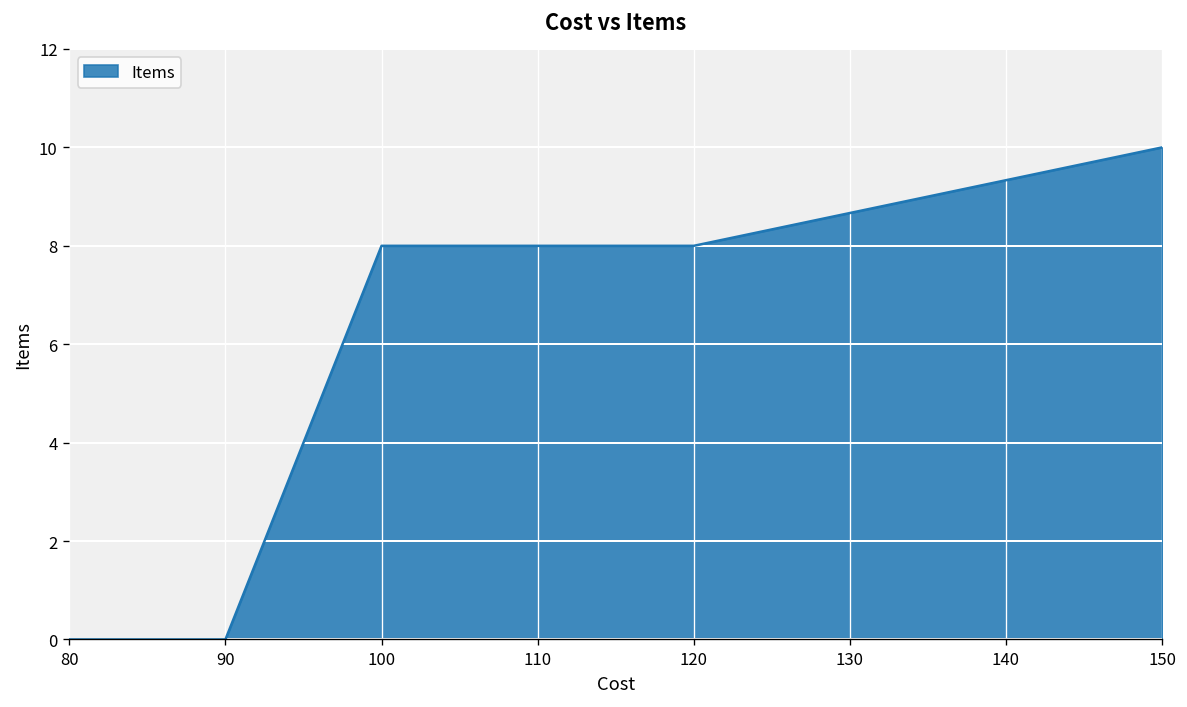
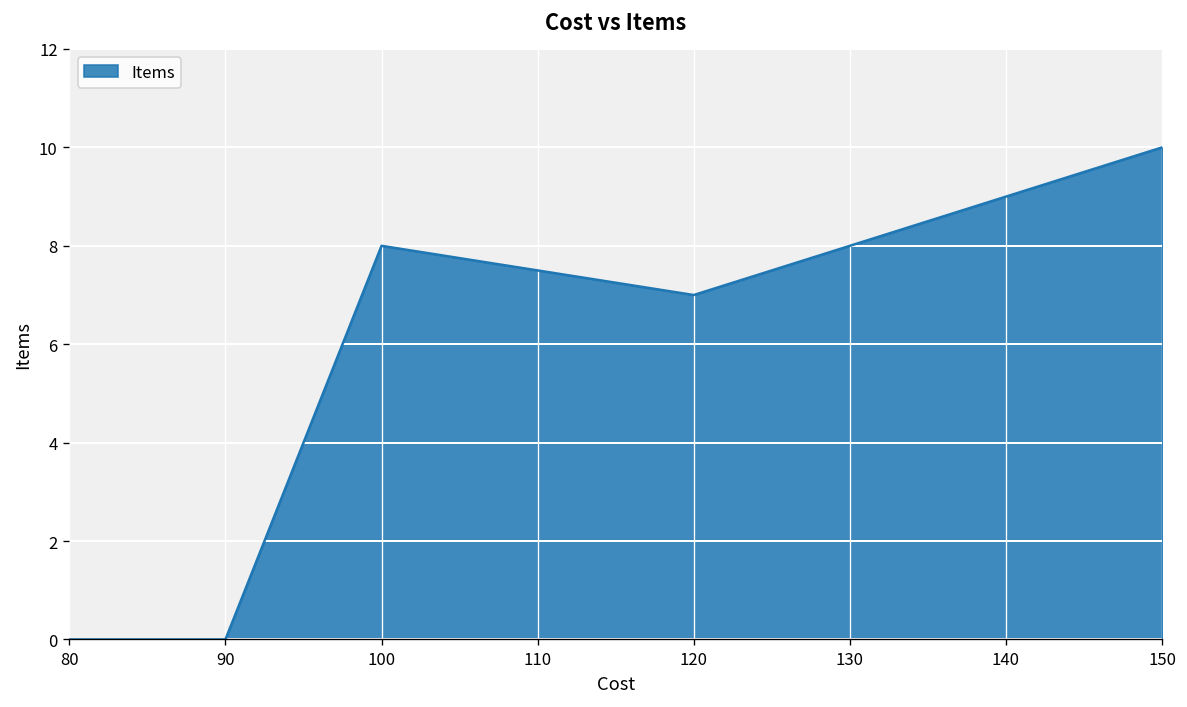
120: 8 -> 7
